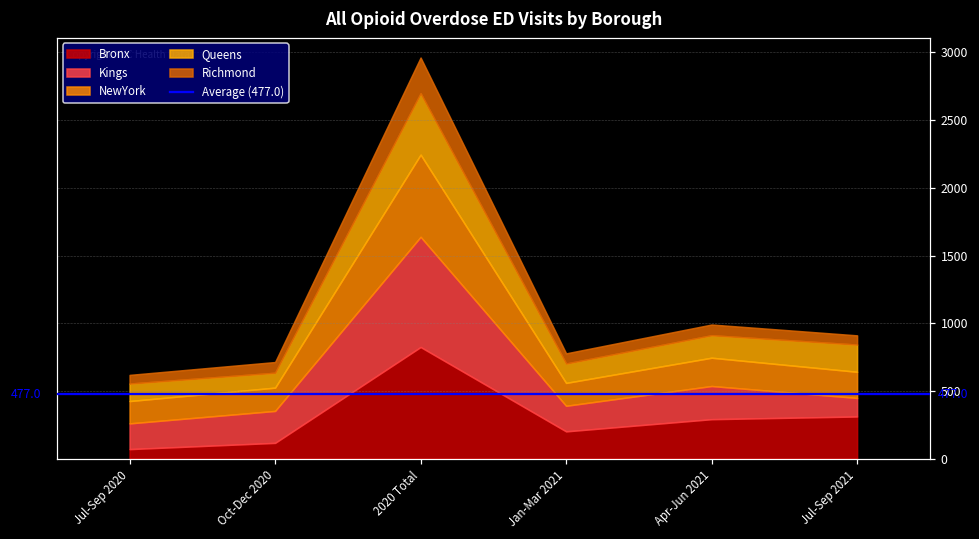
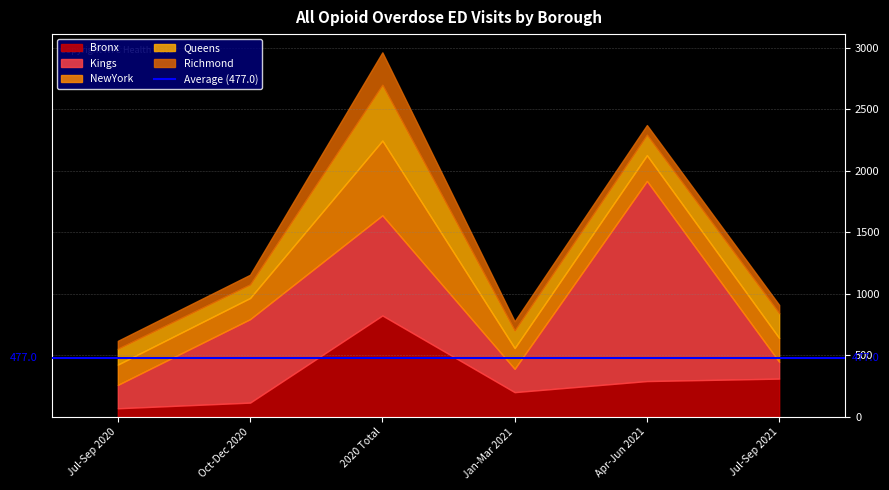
Kings, Oct-Dec 2020: 240 -> 680
Kings, Apr-Jun 2021: 250 -> 1630
